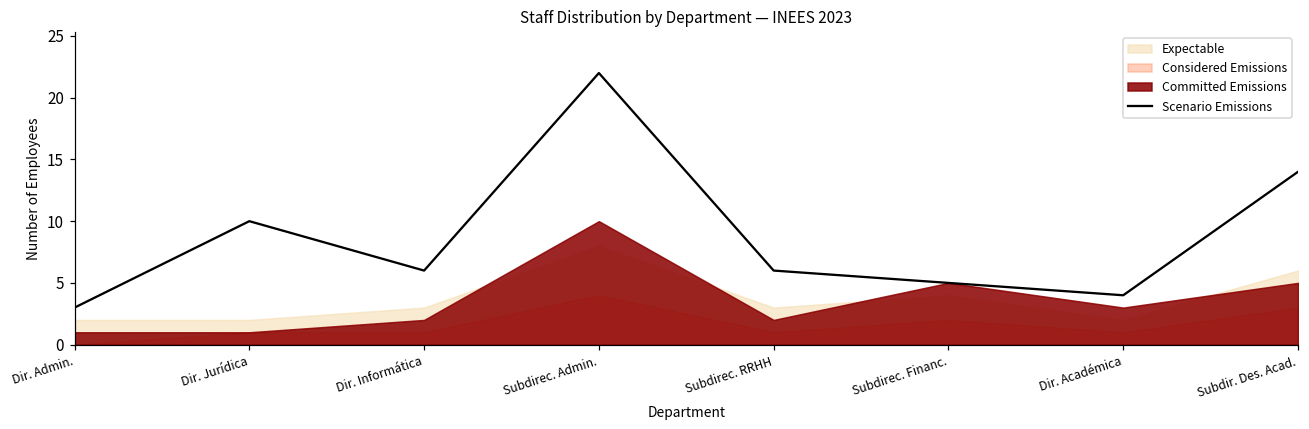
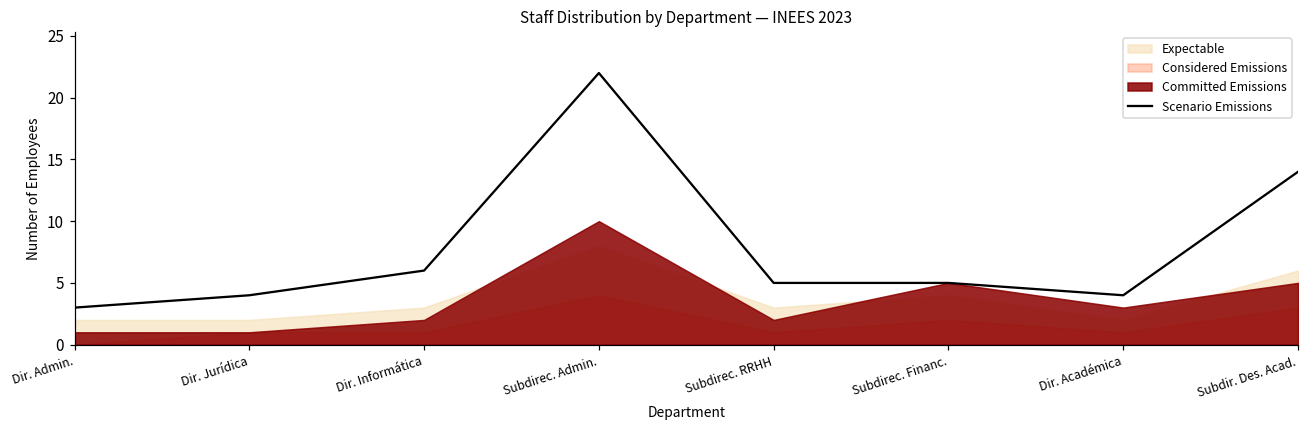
Scenario Emissions, Dir. Jurídica: 10 -> 4
Scenario Emissions, Subdirec. RRHH: 6 -> 5
